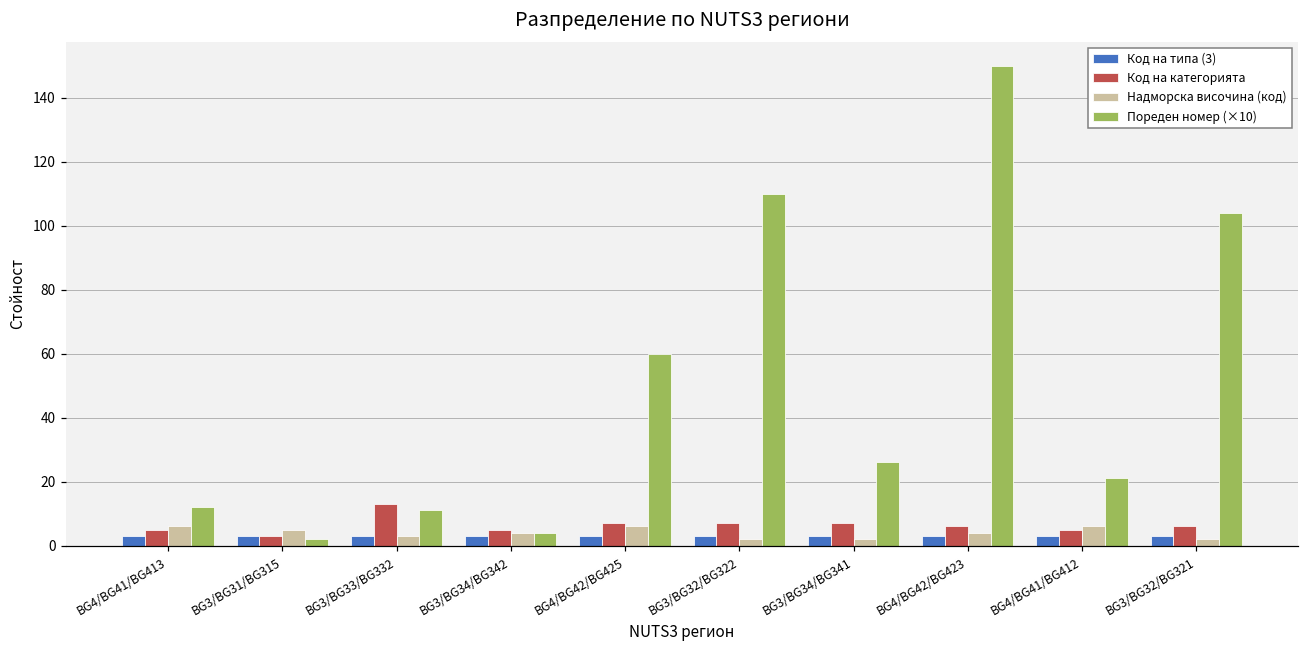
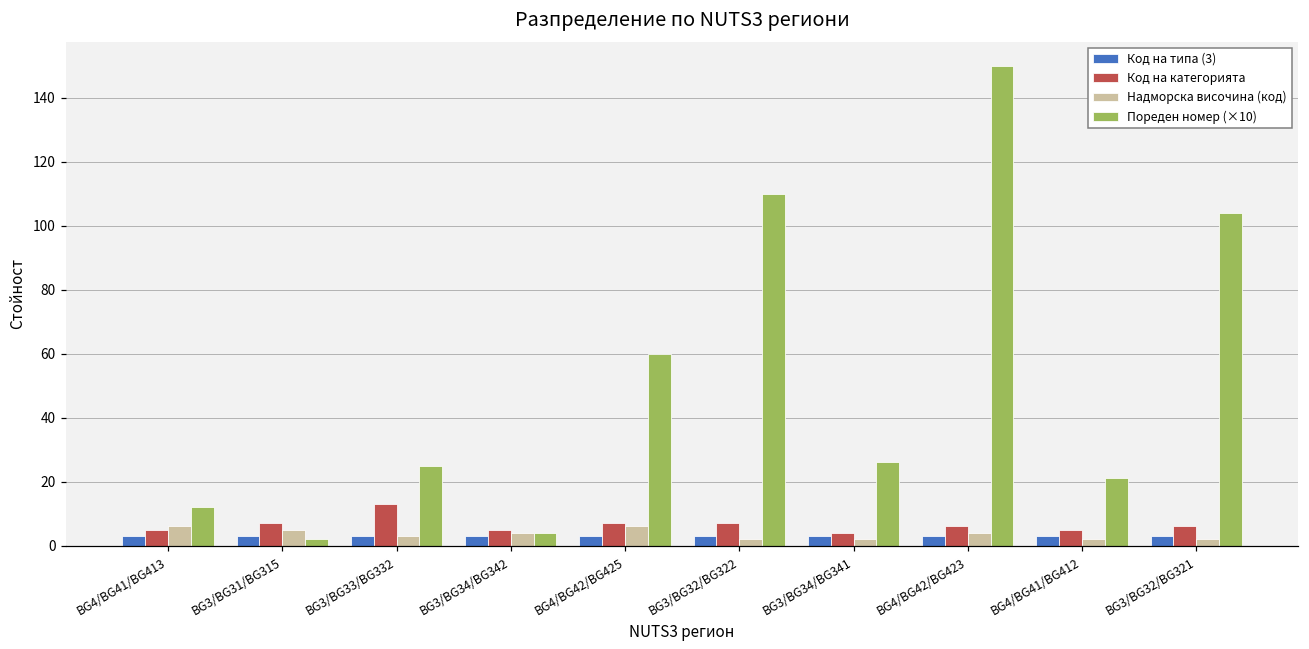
Код на категорията, BG3/BG31/BG315: 3 -> 7
Пореден номер (×10), BG3/BG33/BG332: 11 -> 25
Код на категорията, BG3/BG34/BG341: 7 -> 4
Надморска височина (код), BG4/BG41/BG412: 6 -> 2
